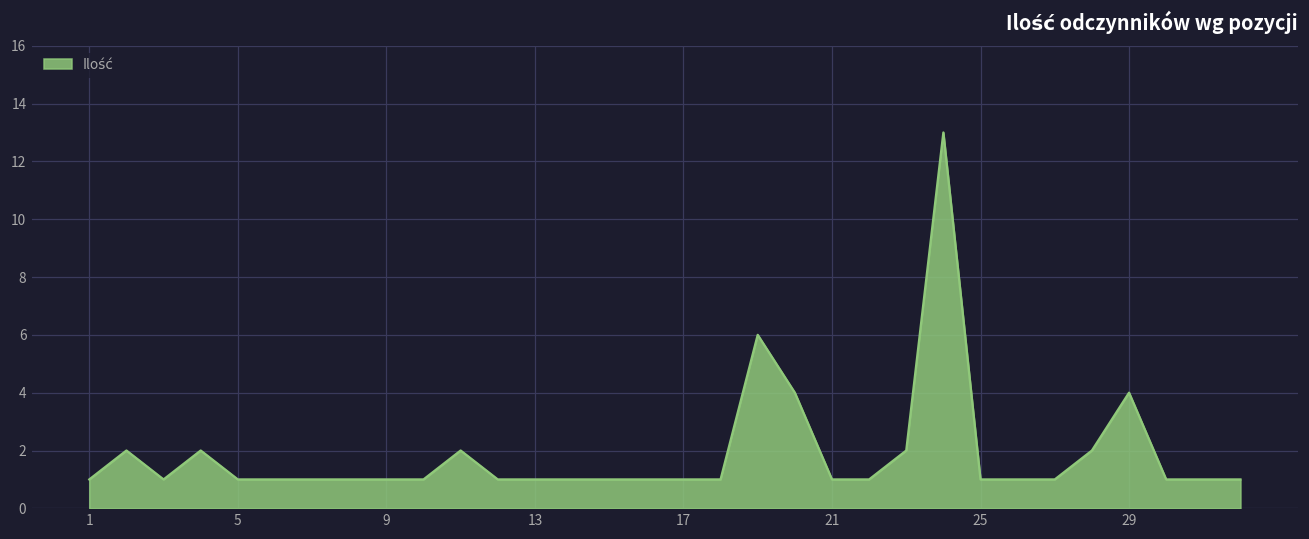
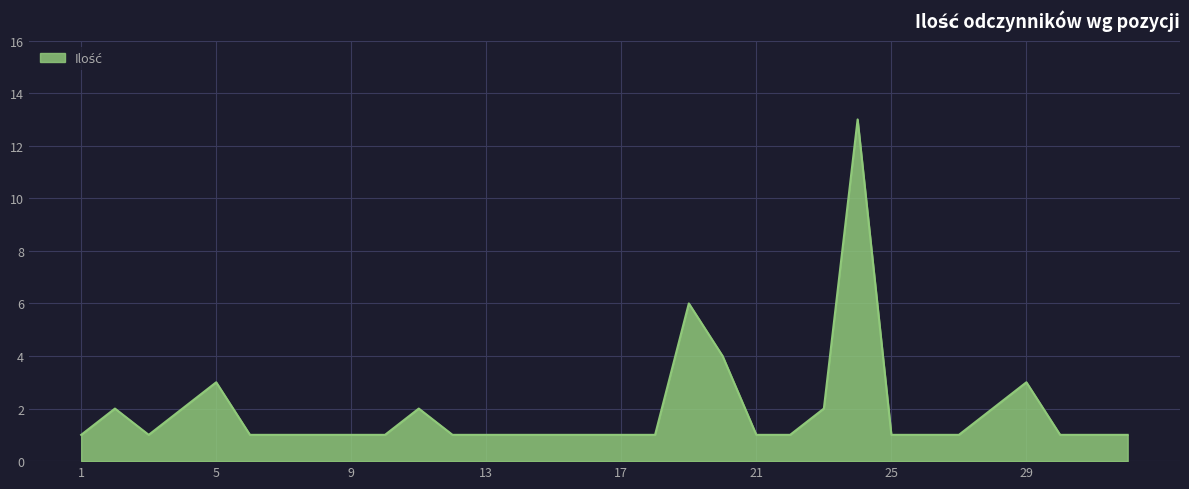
5: 1 -> 3
29: 4 -> 3
